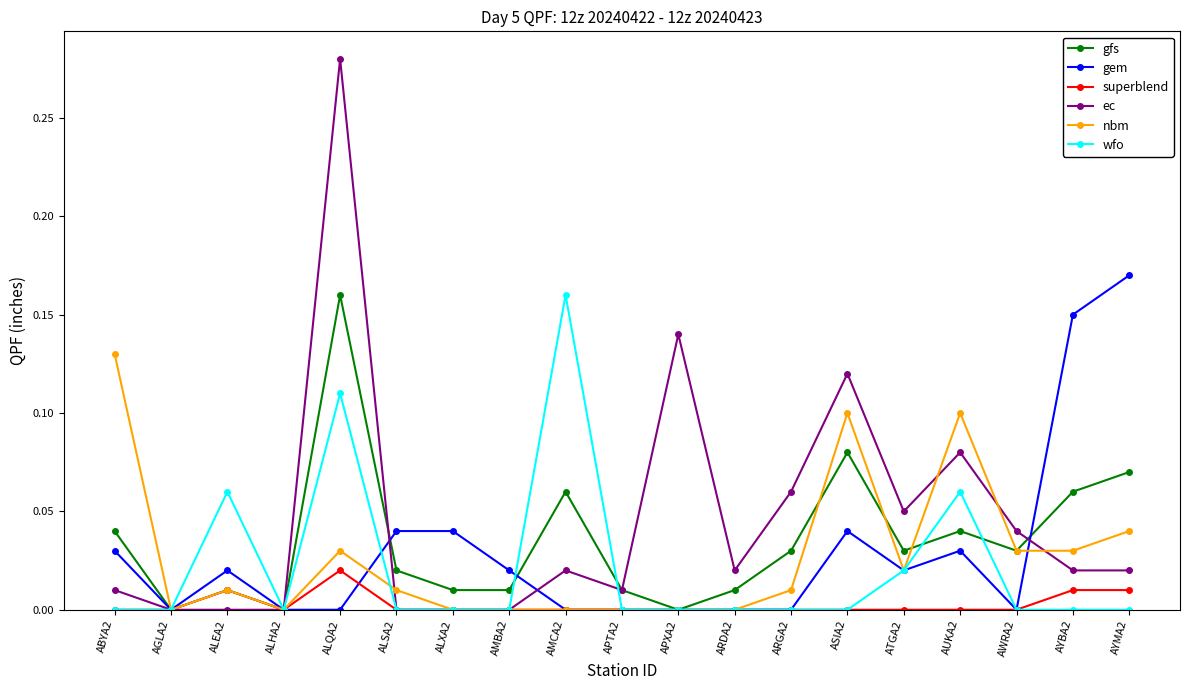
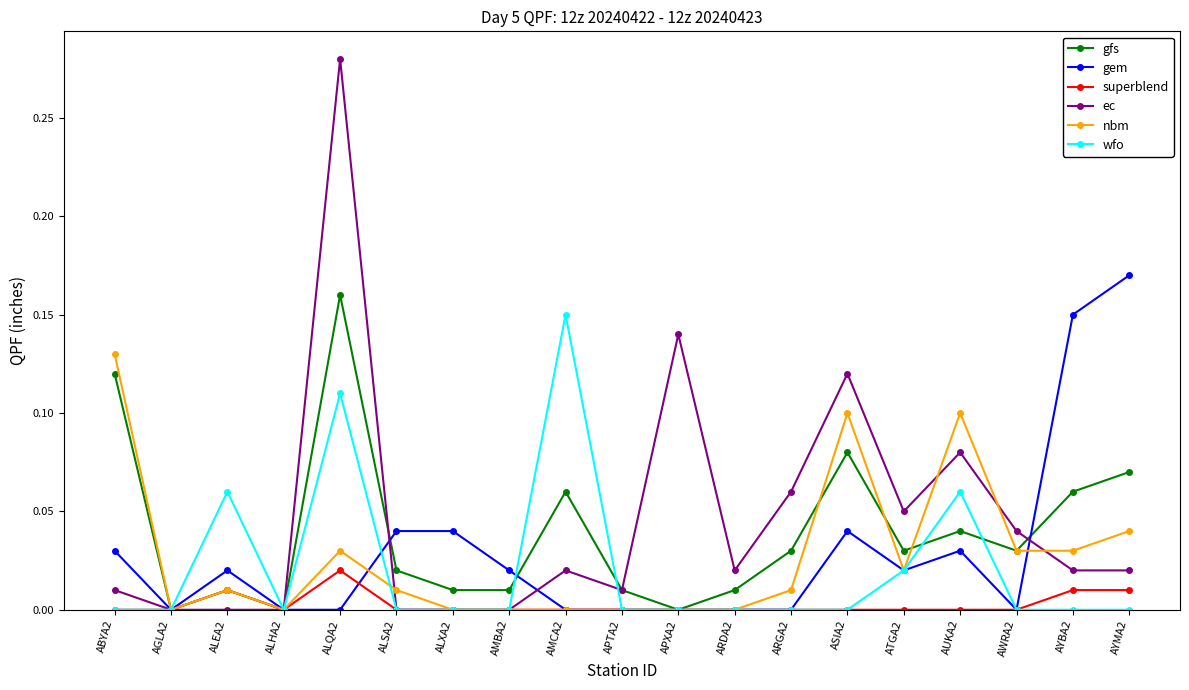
gfs, ABYA2: 0.04 -> 0.12
wfo, AMCA2: 0.16 -> 0.15
